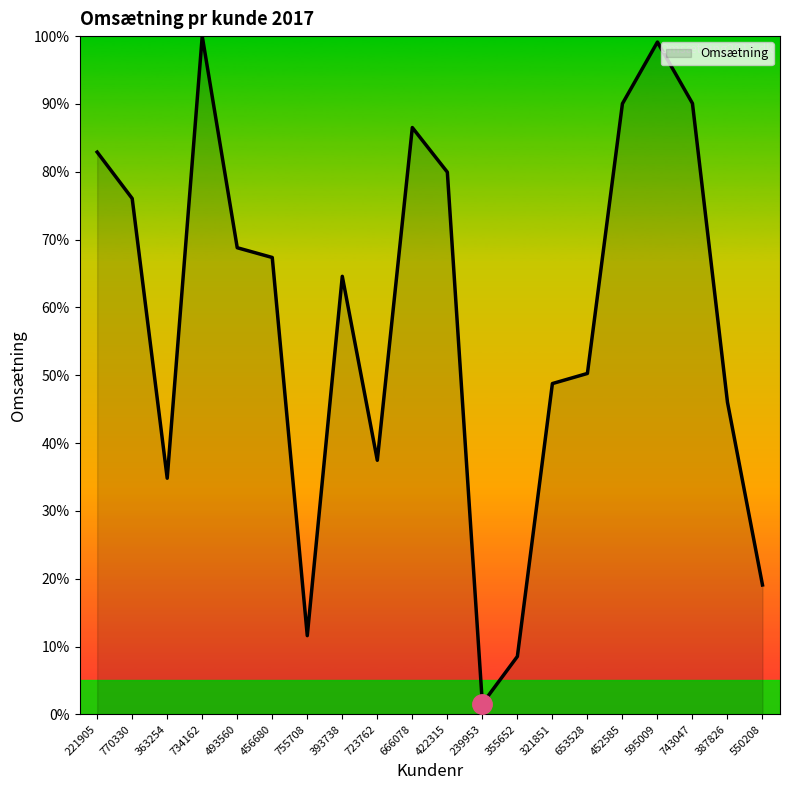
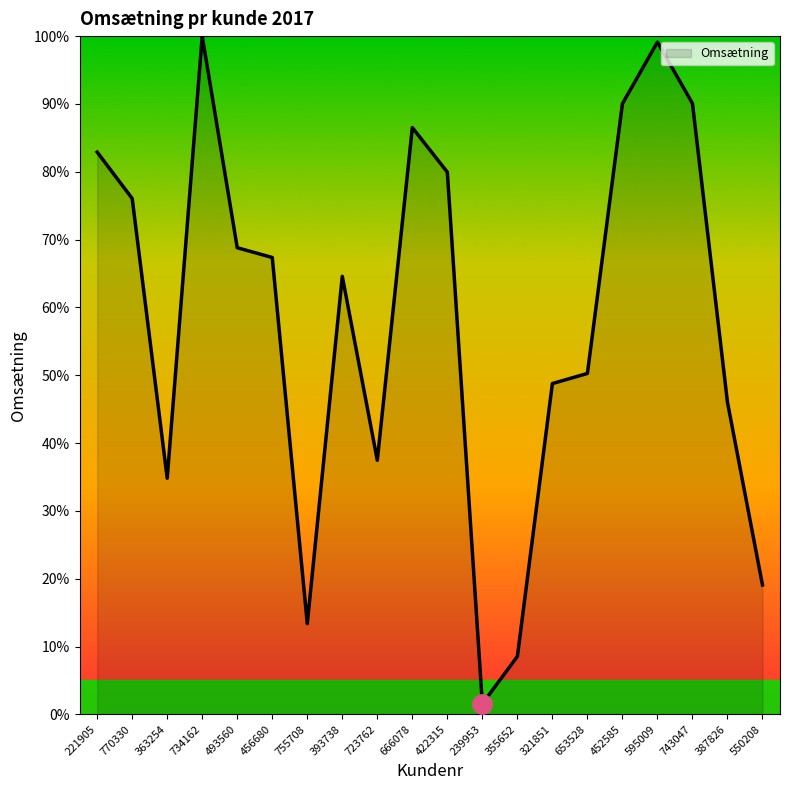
Omsætning, 755708: 12% -> 13%
